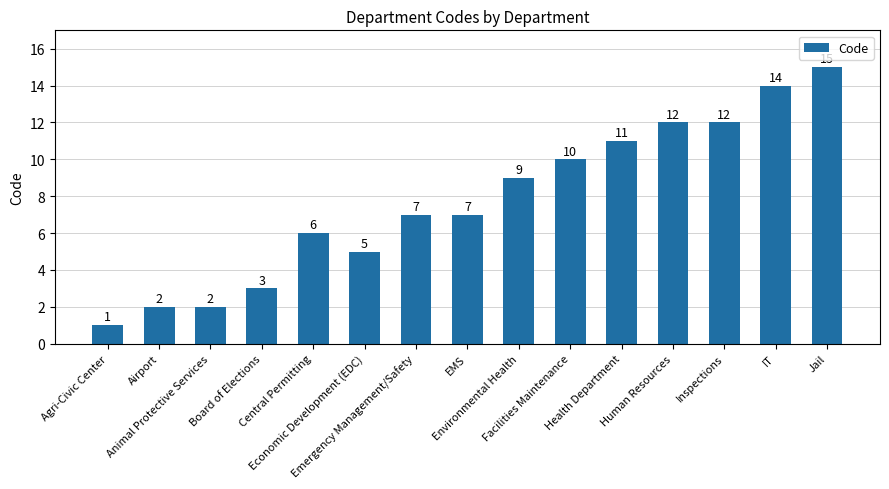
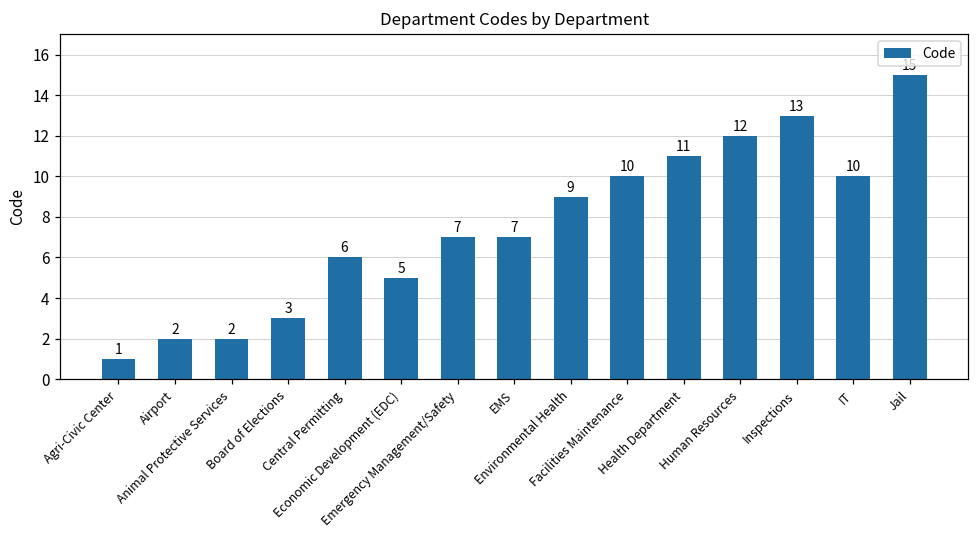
Inspections: 12 -> 13
IT: 14 -> 10
